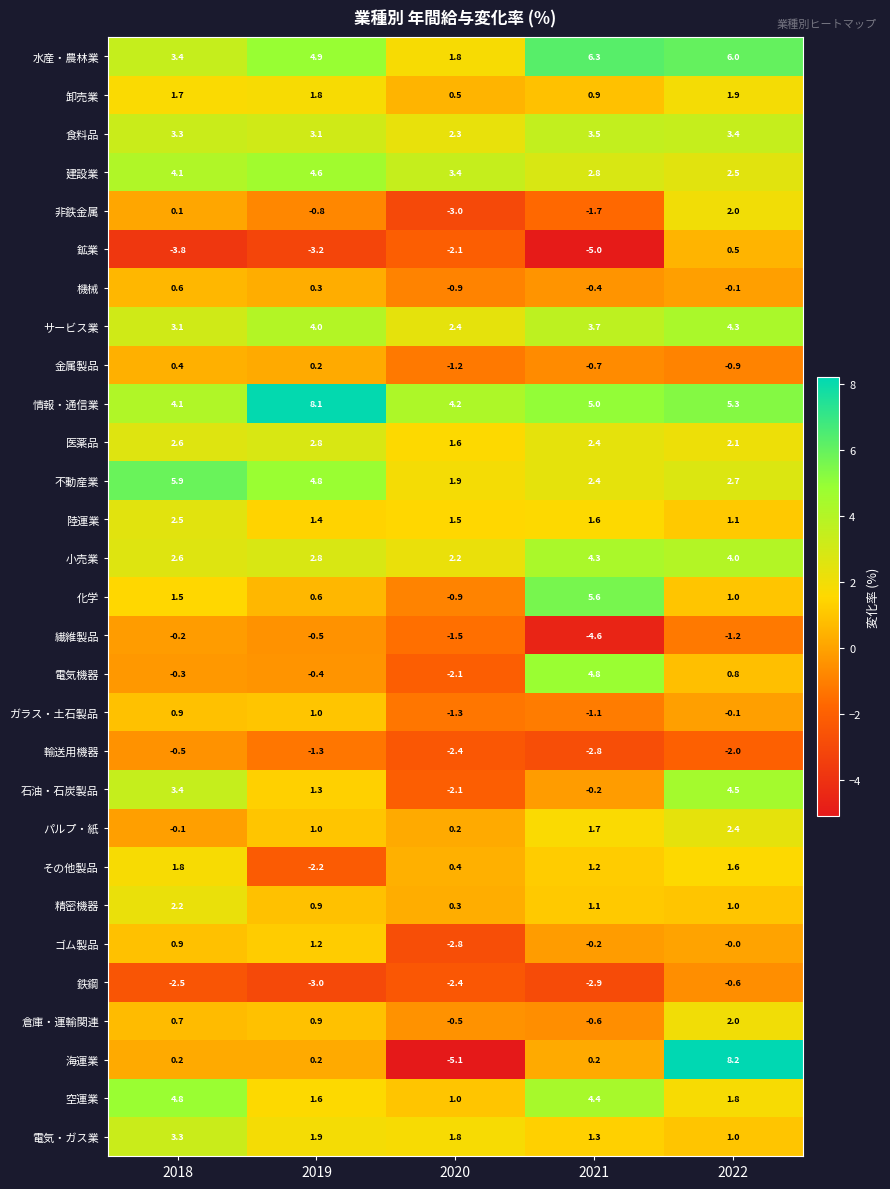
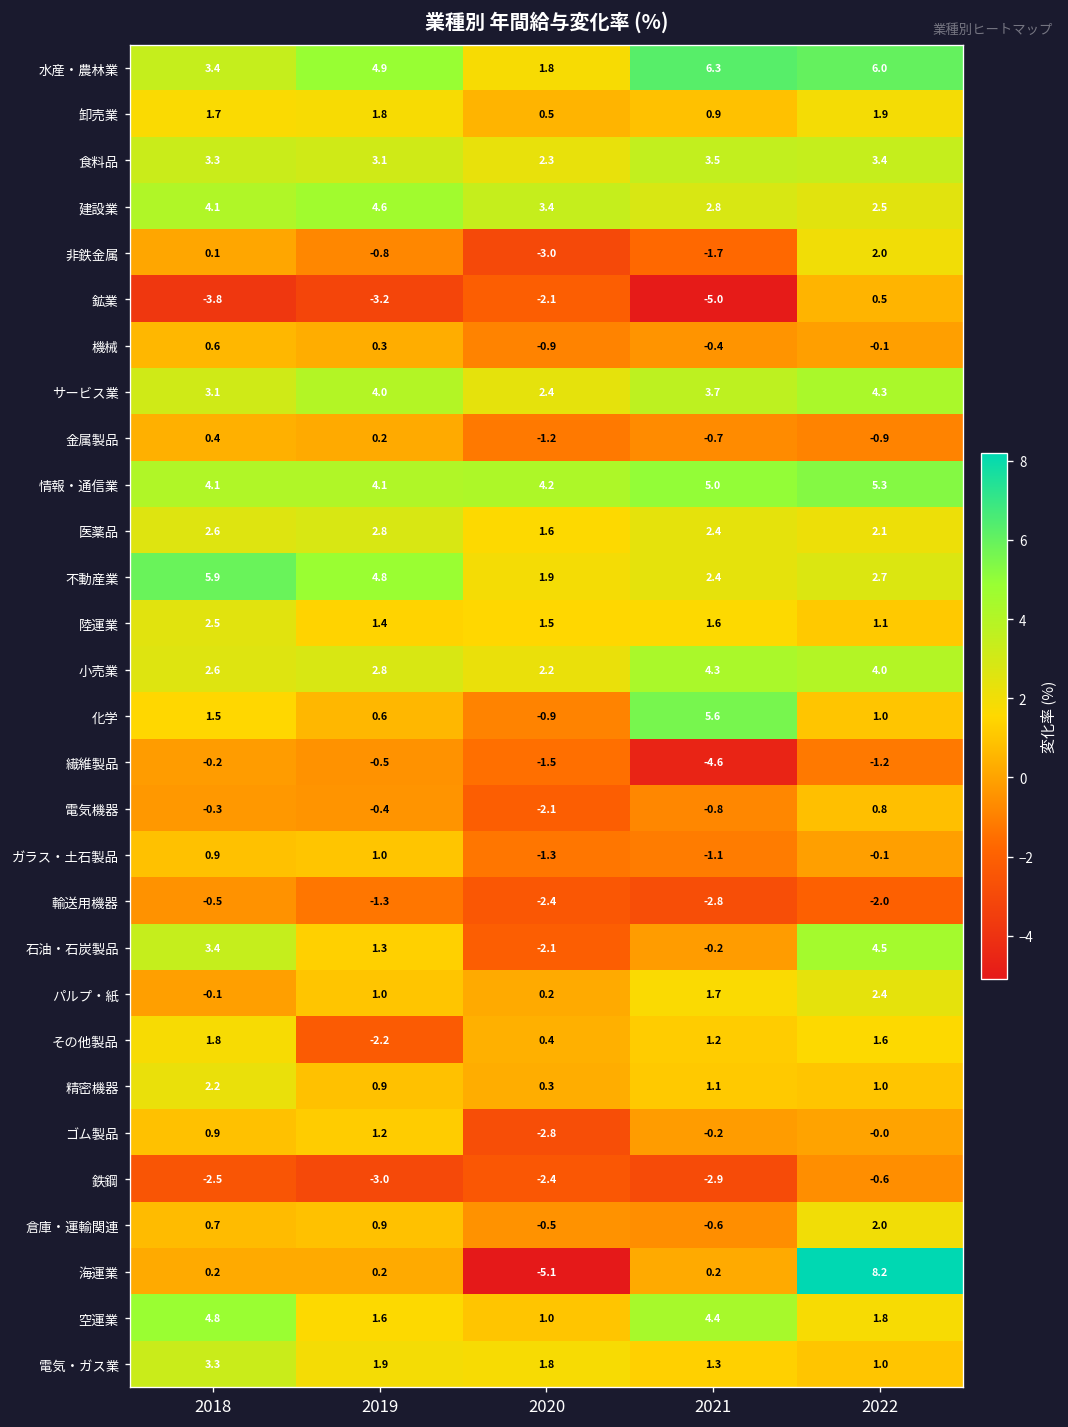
情報・通信業, 2019: 8.1 -> 4.1
電気機器, 2021: 4.8 -> -0.8
